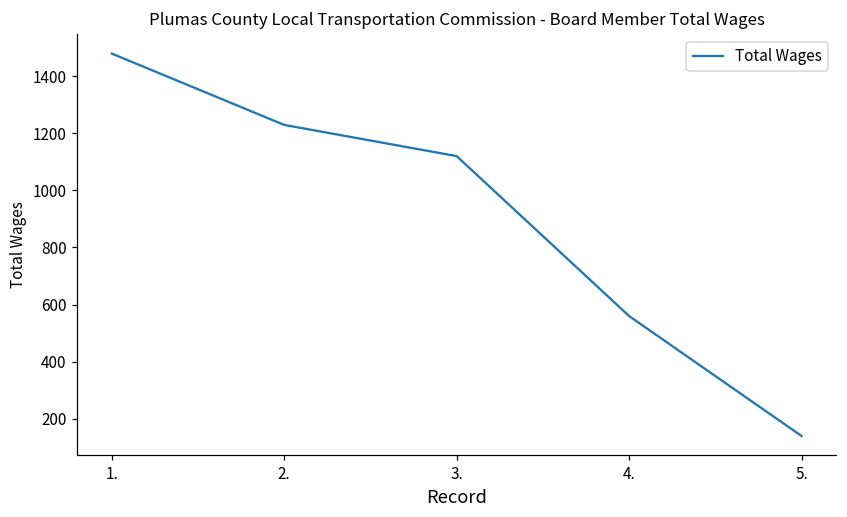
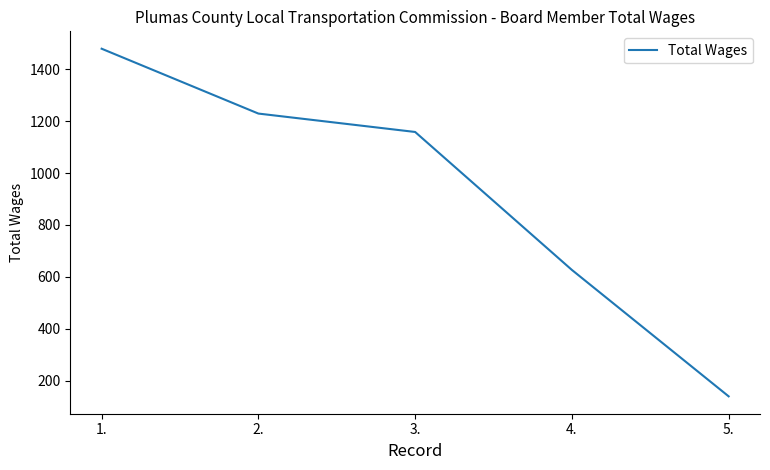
3.: 1120 -> 1160
4.: 560 -> 630
